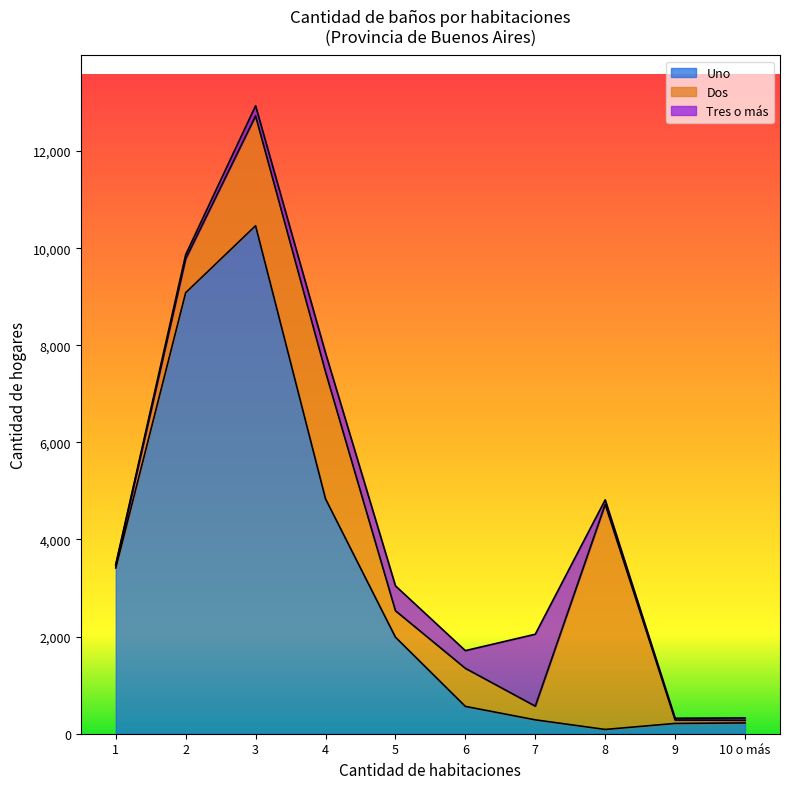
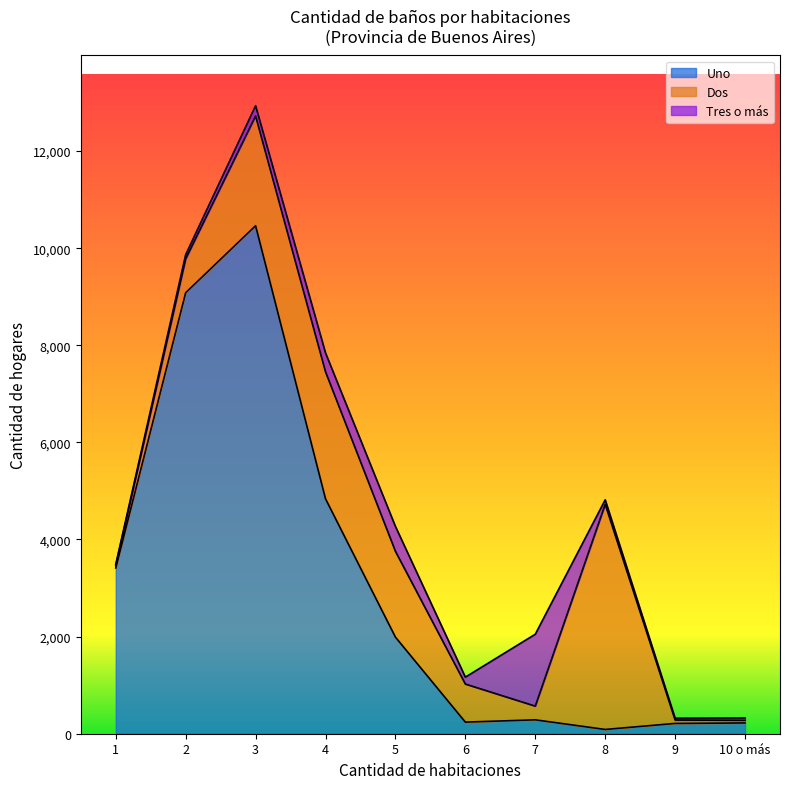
Dos, 5: 500 -> 1,800
Uno, 6: 600 -> 200
Tres o más, 6: 400 -> 100
